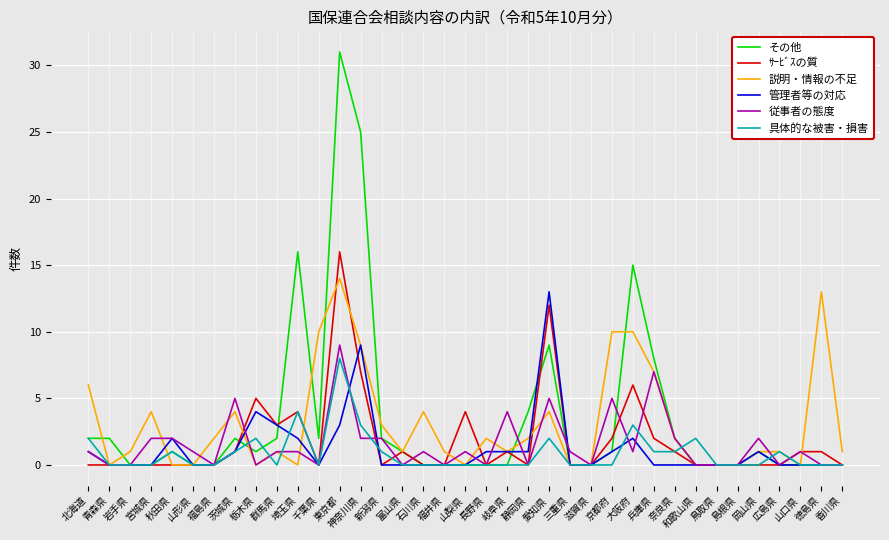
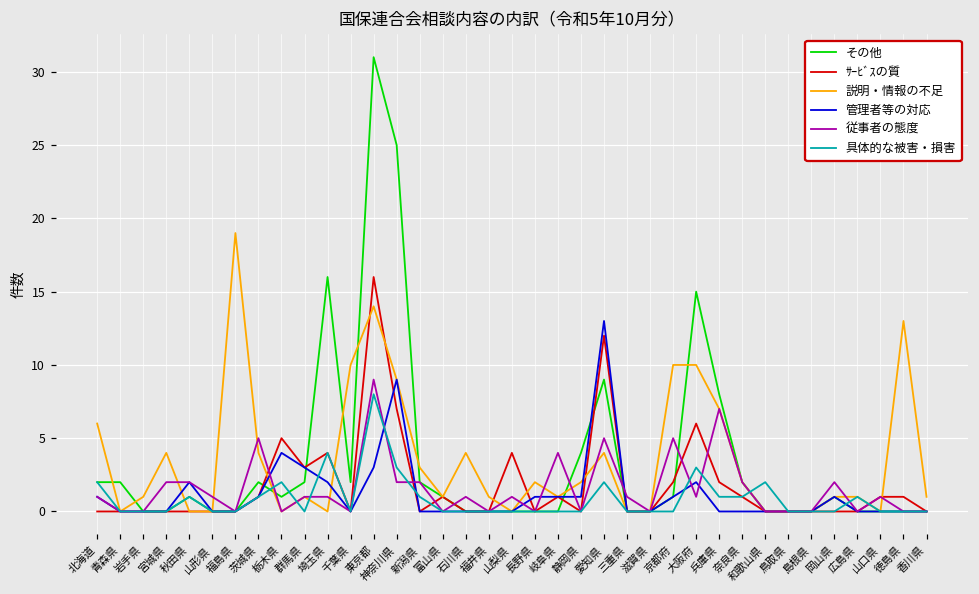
説明・情報の不足, 福島県: 2 -> 19
